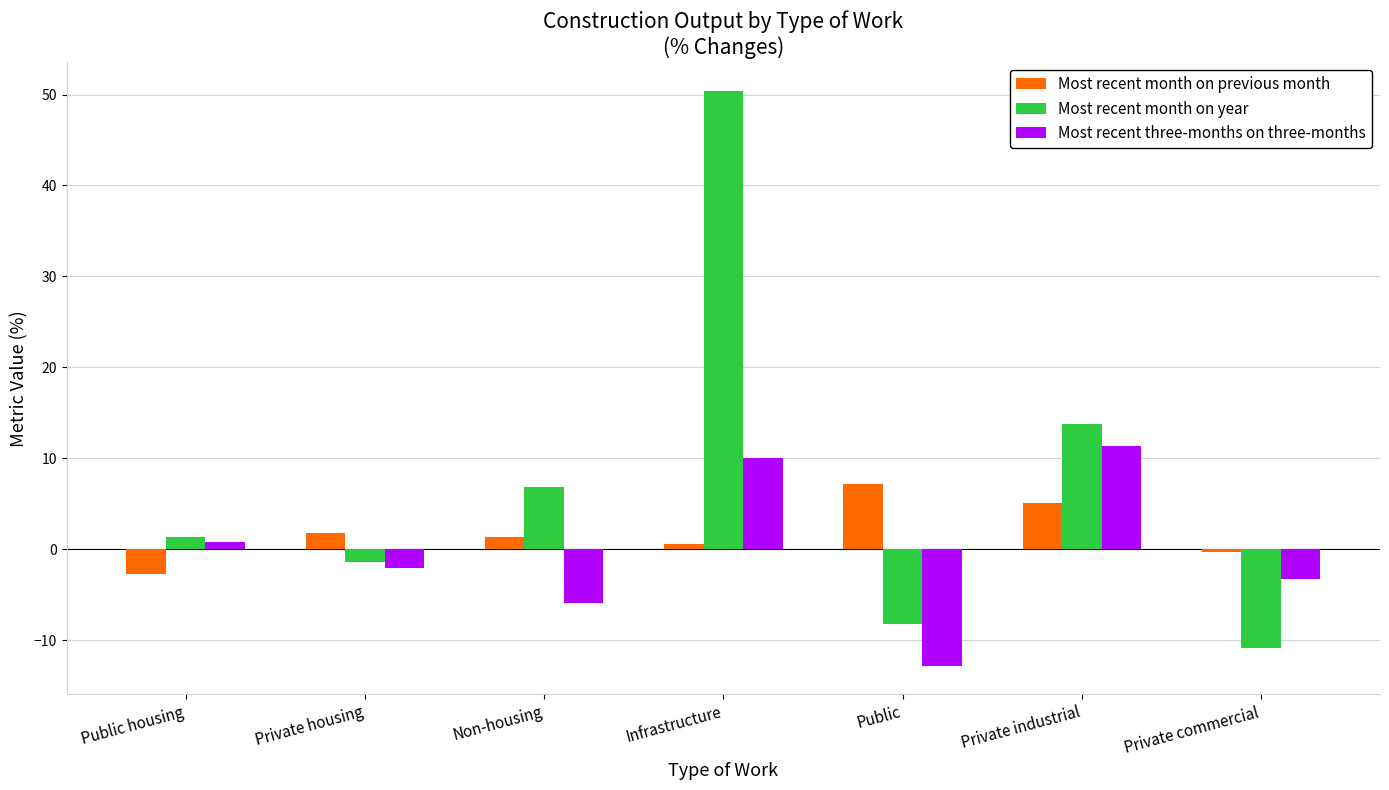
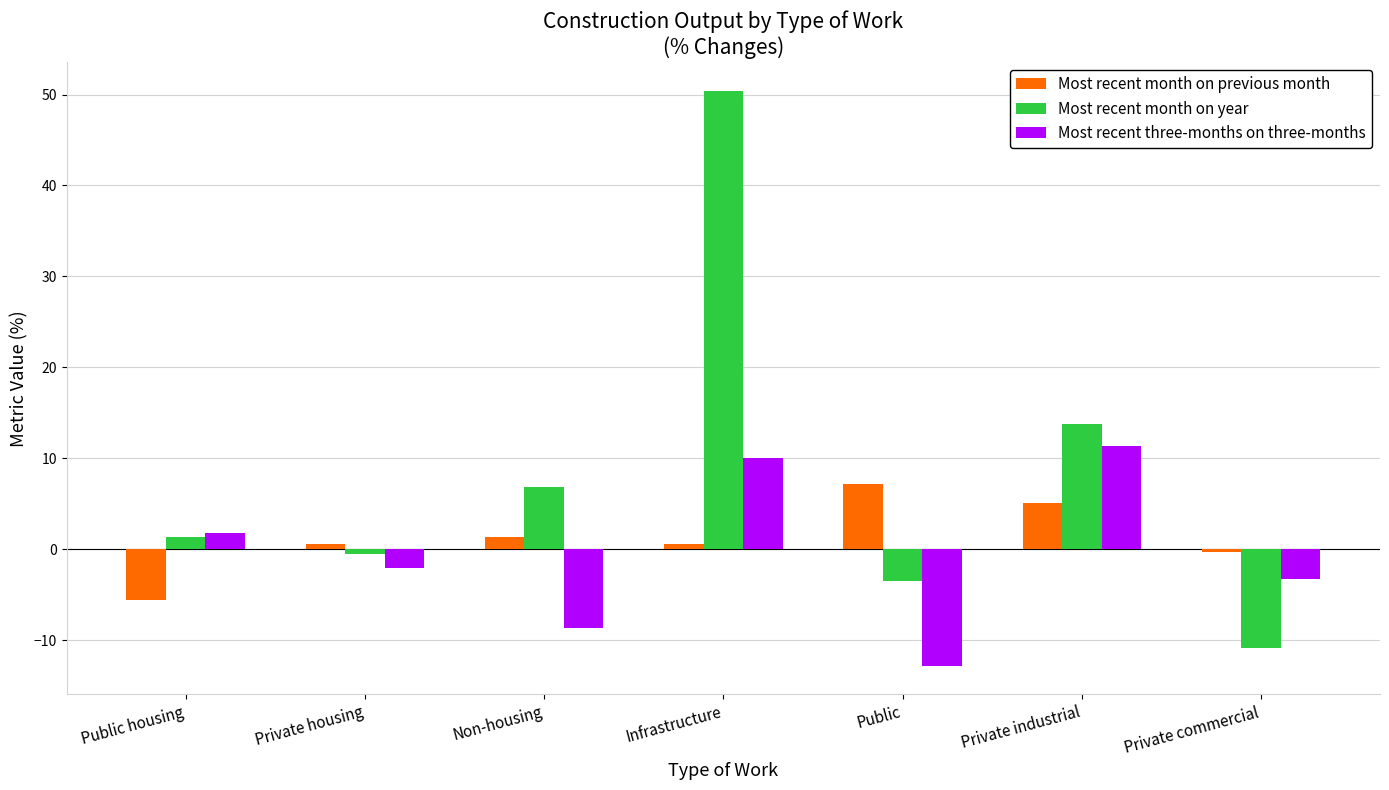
Most recent month on previous month, Public housing: -3 -> -6
Most recent three-months on three-months, Public housing: 1 -> 2
Most recent month on previous month, Private housing: 2 -> 1
Most recent month on year, Private housing: -1.4 -> -0.5
Most recent three-months on three-months, Non-housing: -6 -> -9
Most recent month on year, Public: -8 -> -4
